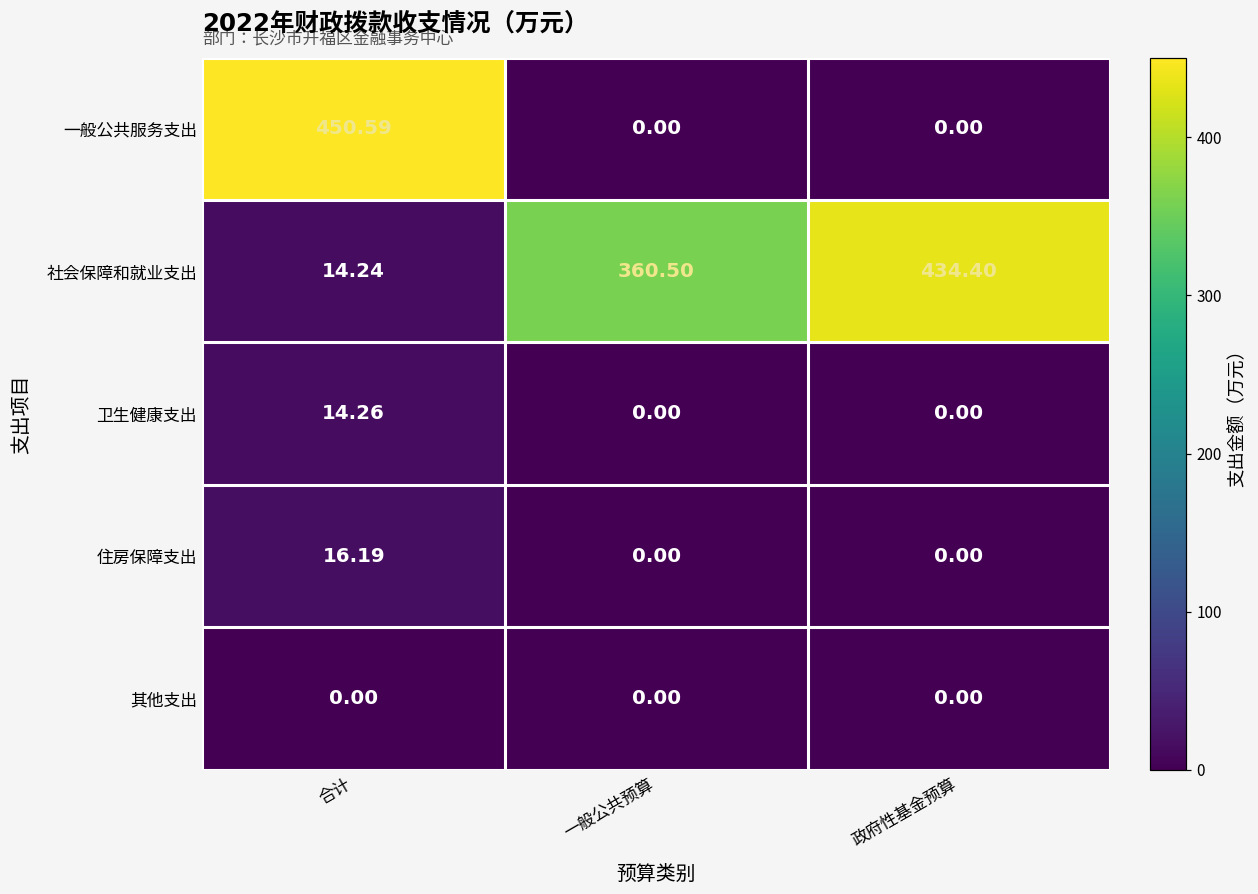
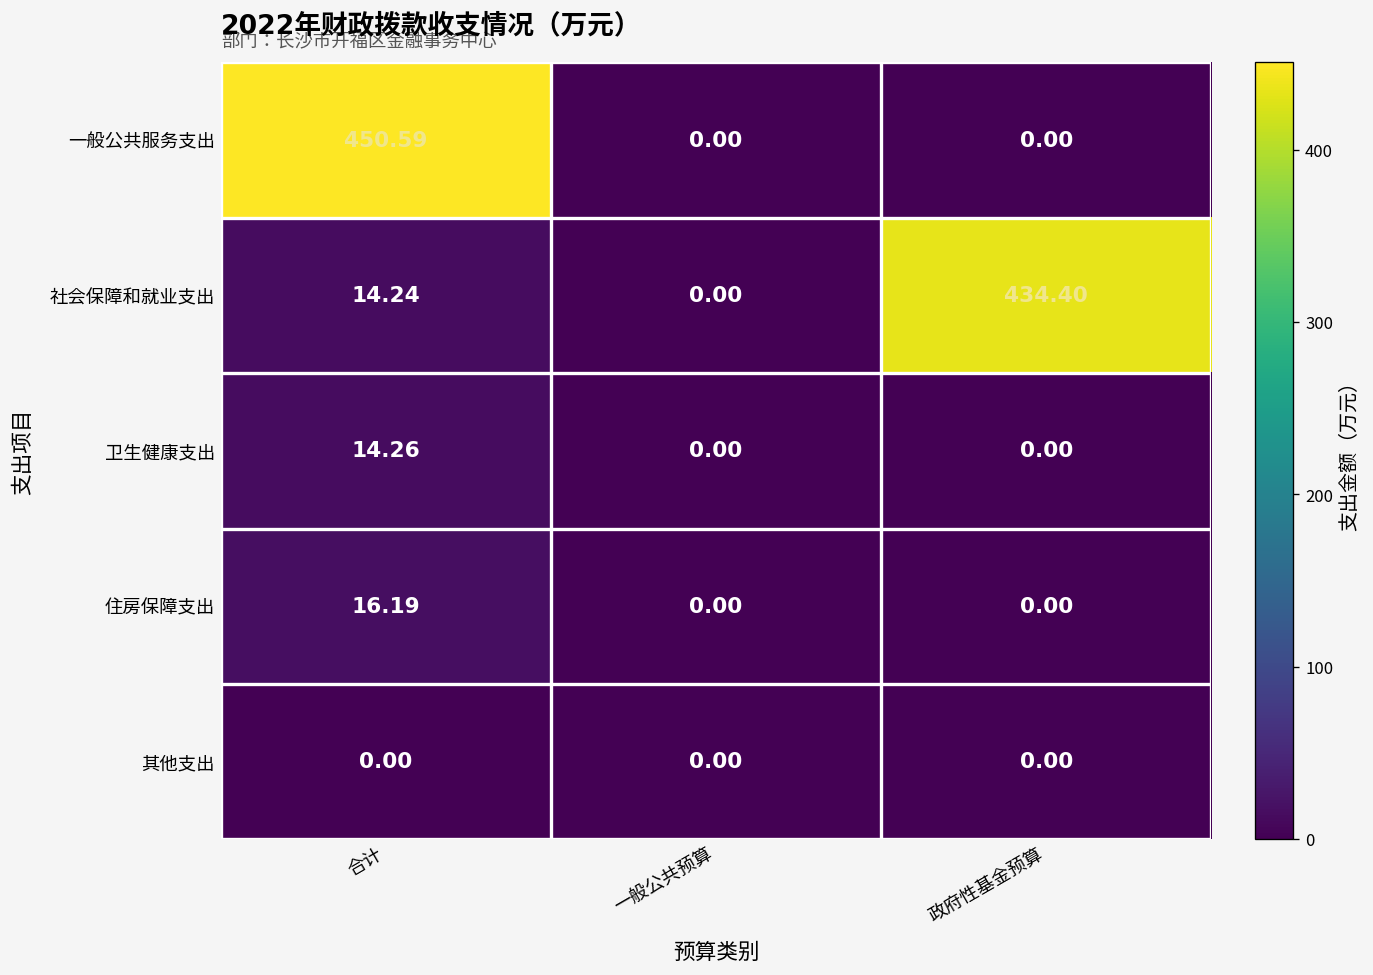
社会保障和就业支出, 一般公共预算: 360.50 -> 0.00
